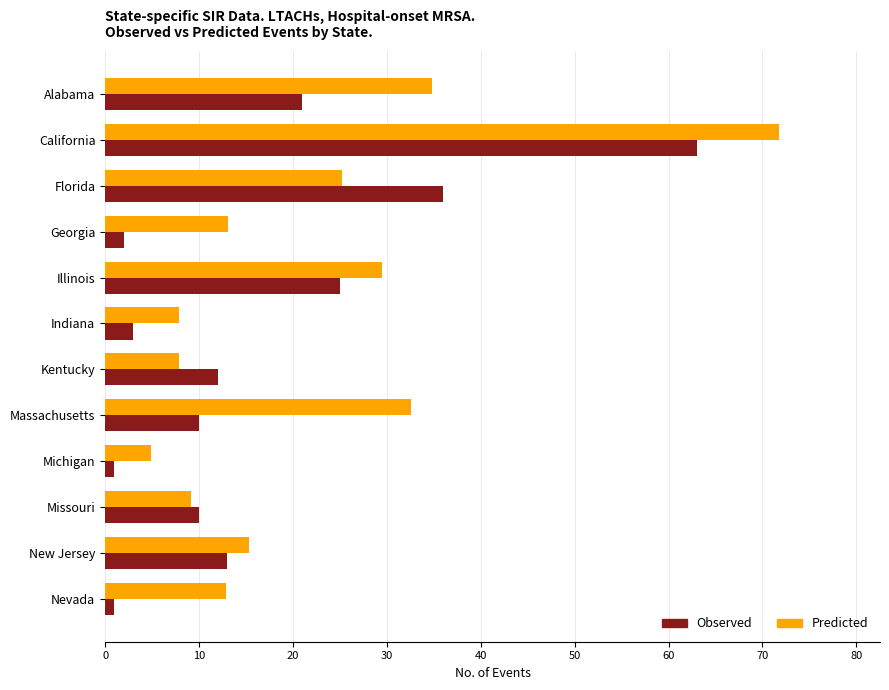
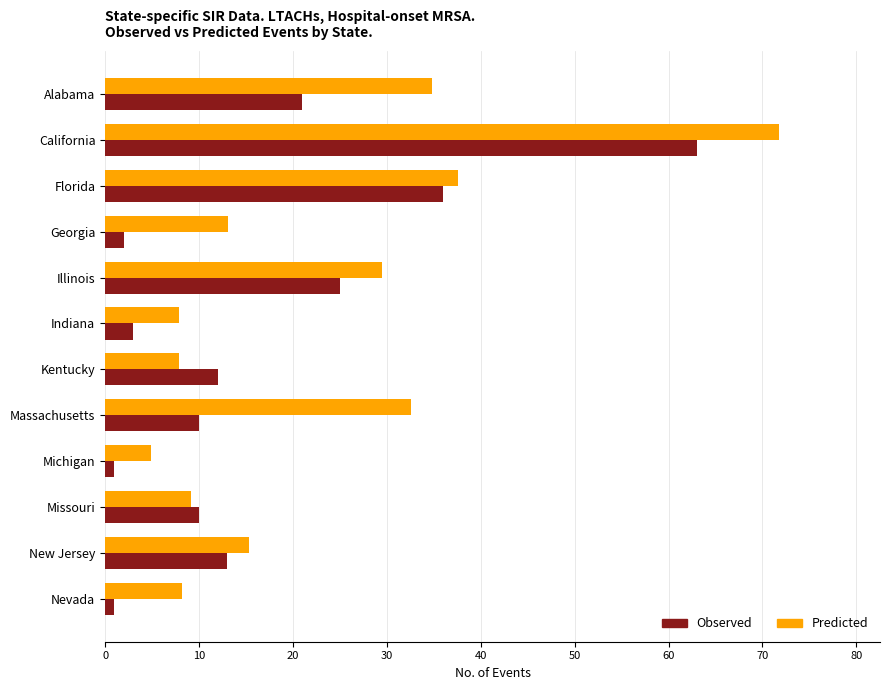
Predicted, Florida: 25 -> 38
Predicted, Nevada: 13 -> 8
